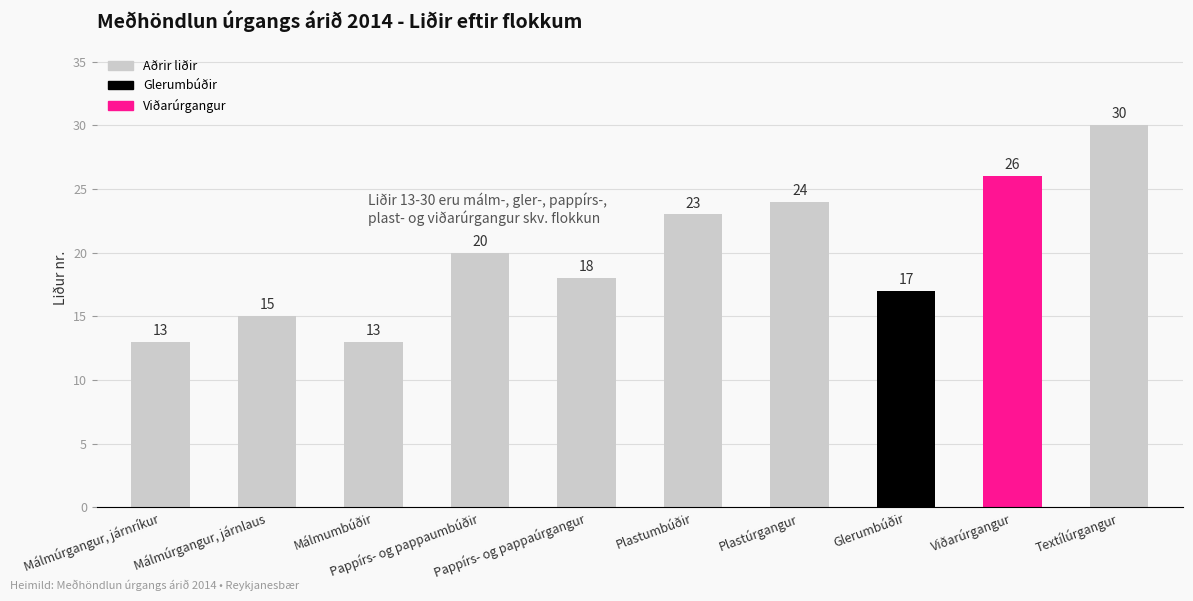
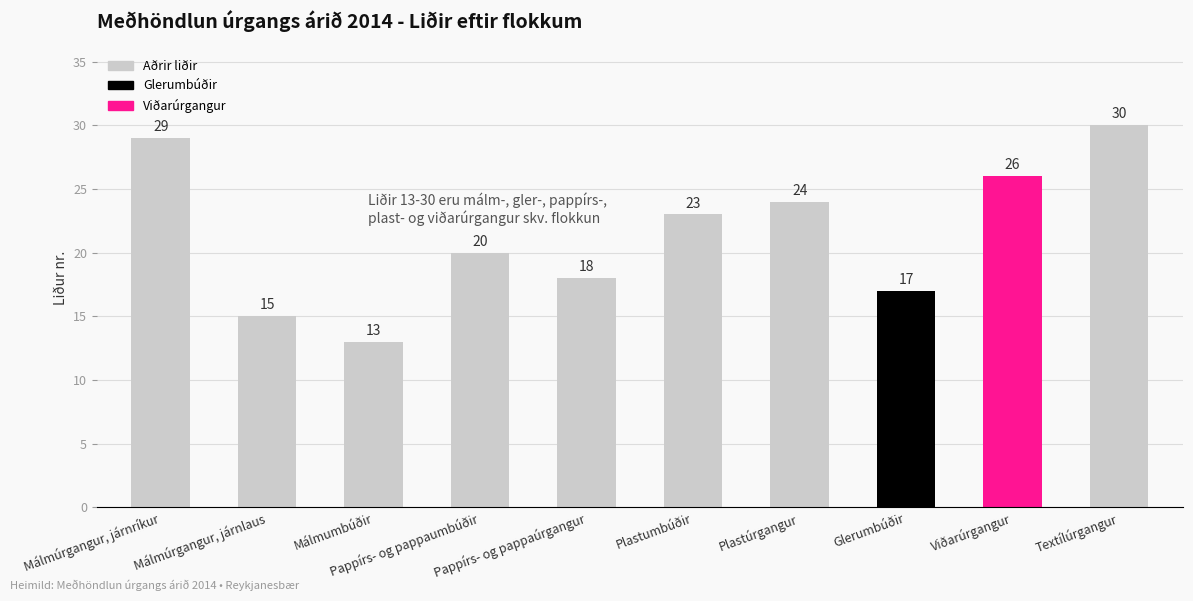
Málmúrgangur, járnríkur: 13 -> 29
